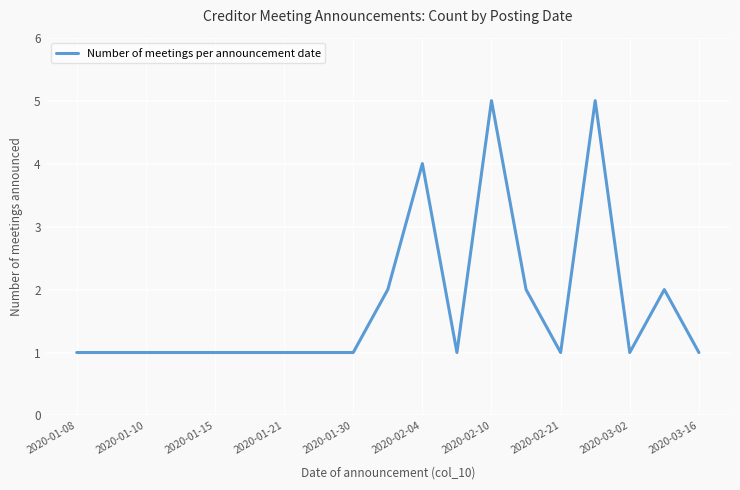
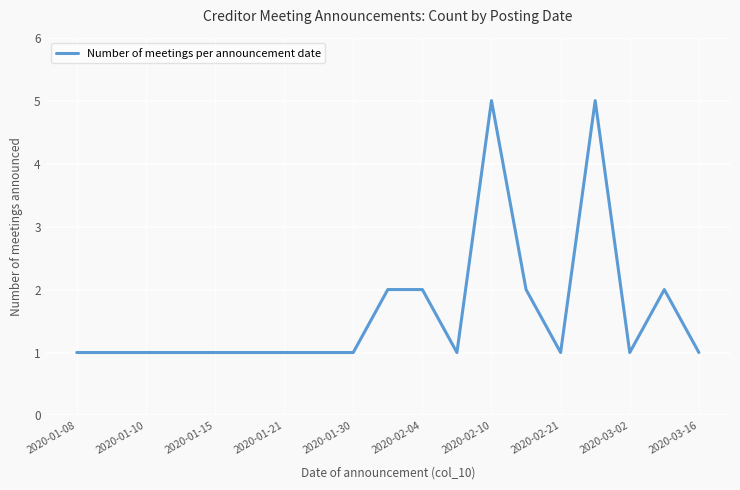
2020-02-04: 4 -> 2
